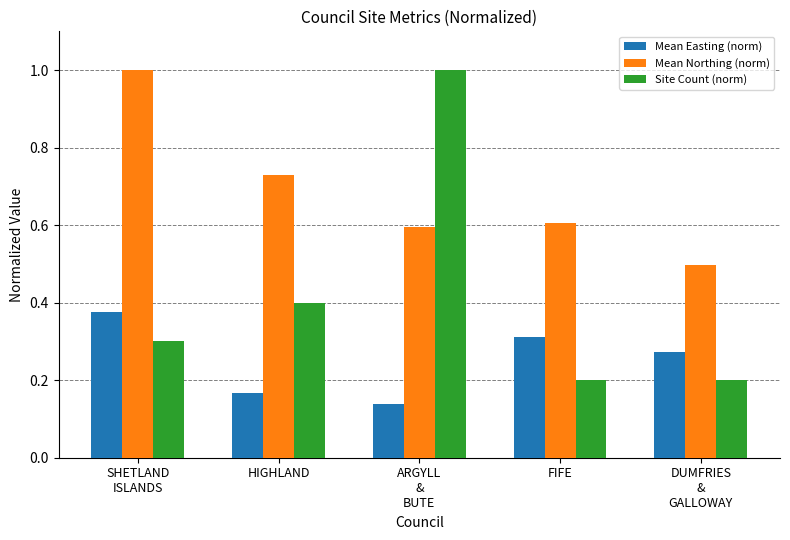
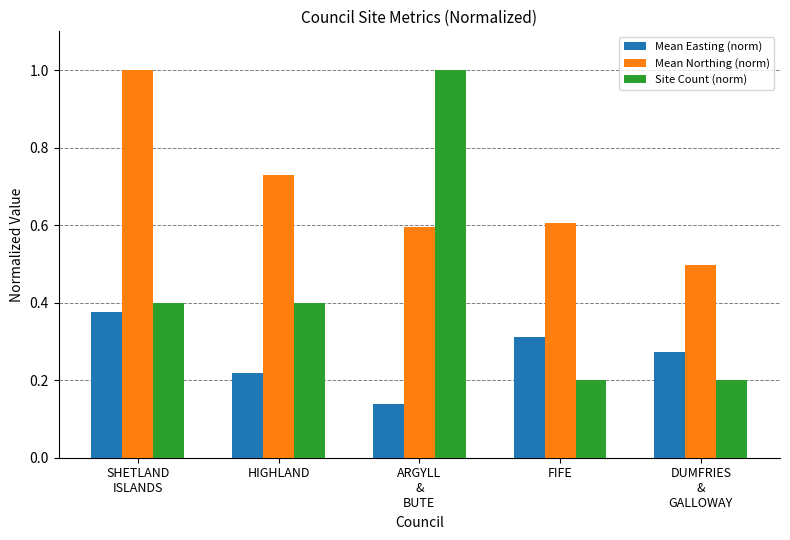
Site Count (norm), SHETLAND ISLANDS: 0.30 -> 0.40
Mean Easting (norm), HIGHLAND: 0.17 -> 0.22
